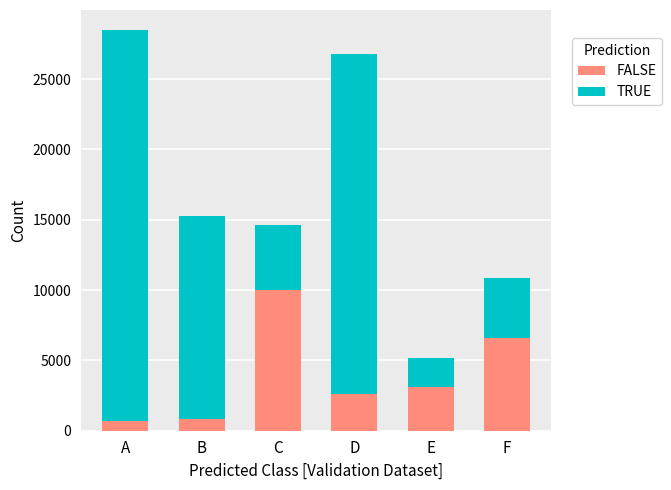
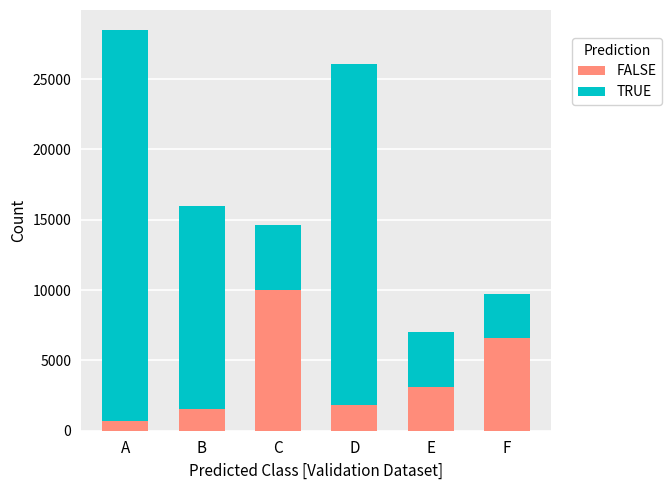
FALSE, B: 800 -> 1500
FALSE, D: 2600 -> 1900
TRUE, E: 2000 -> 3900
TRUE, F: 4300 -> 3100
